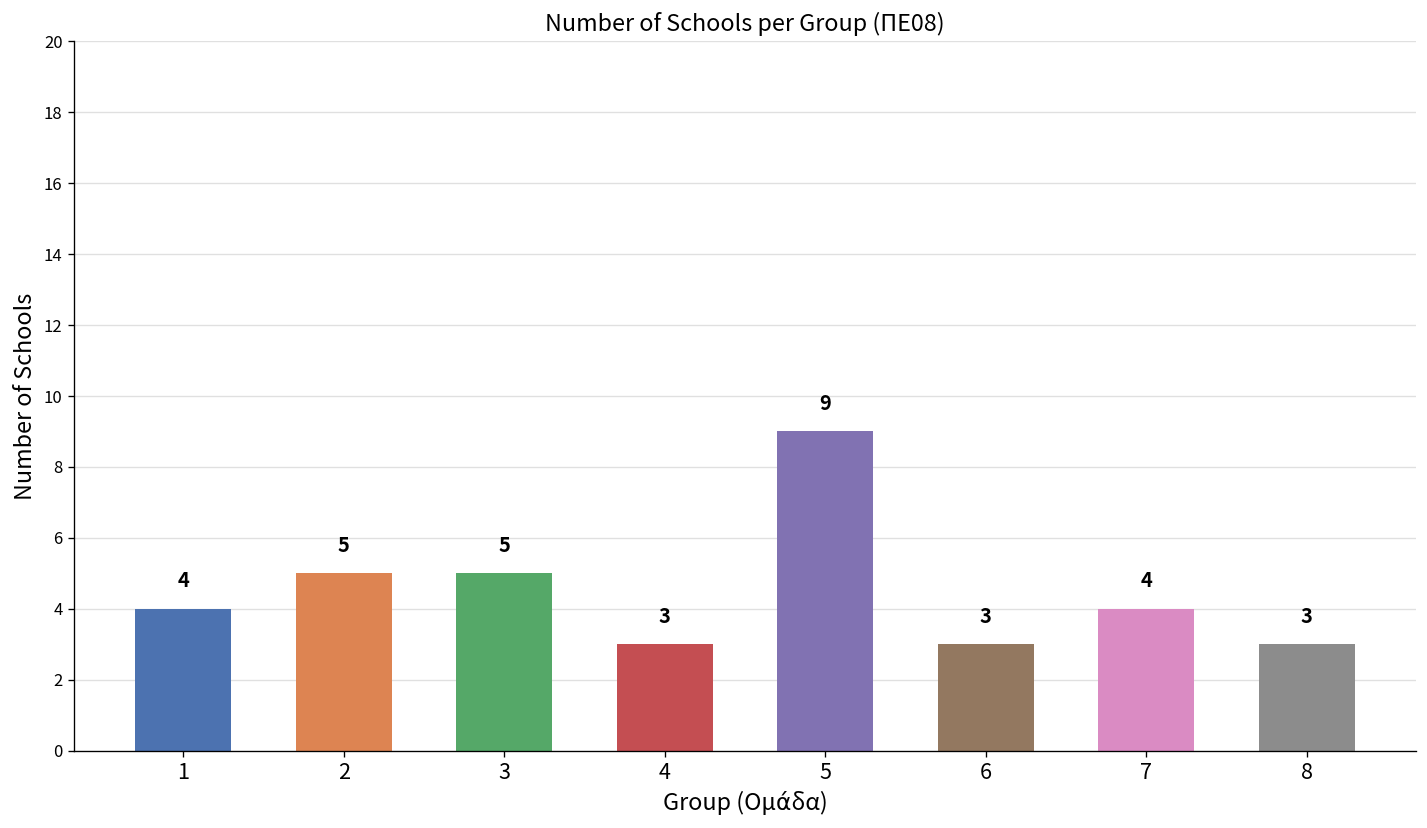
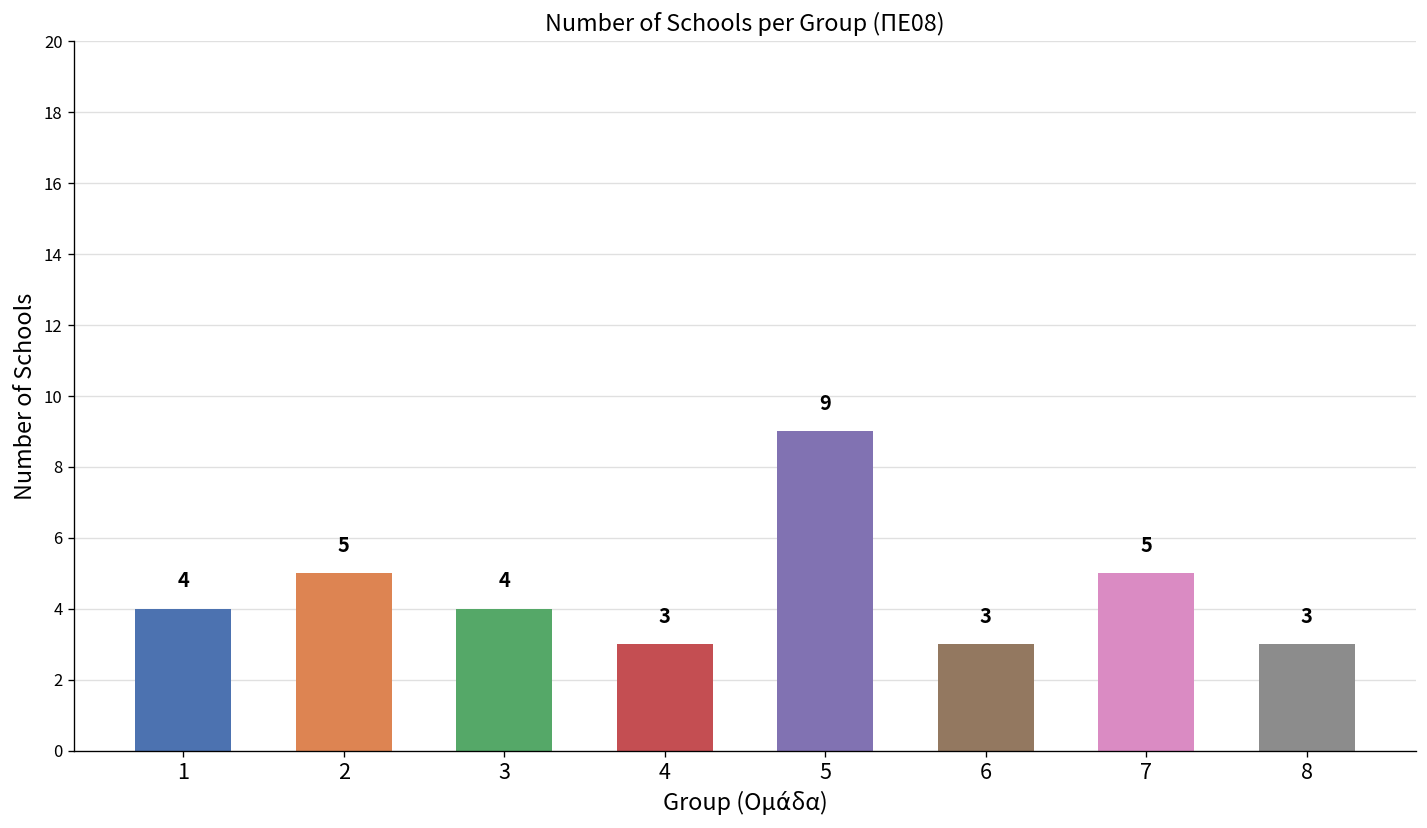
3: 5 -> 4
7: 4 -> 5
